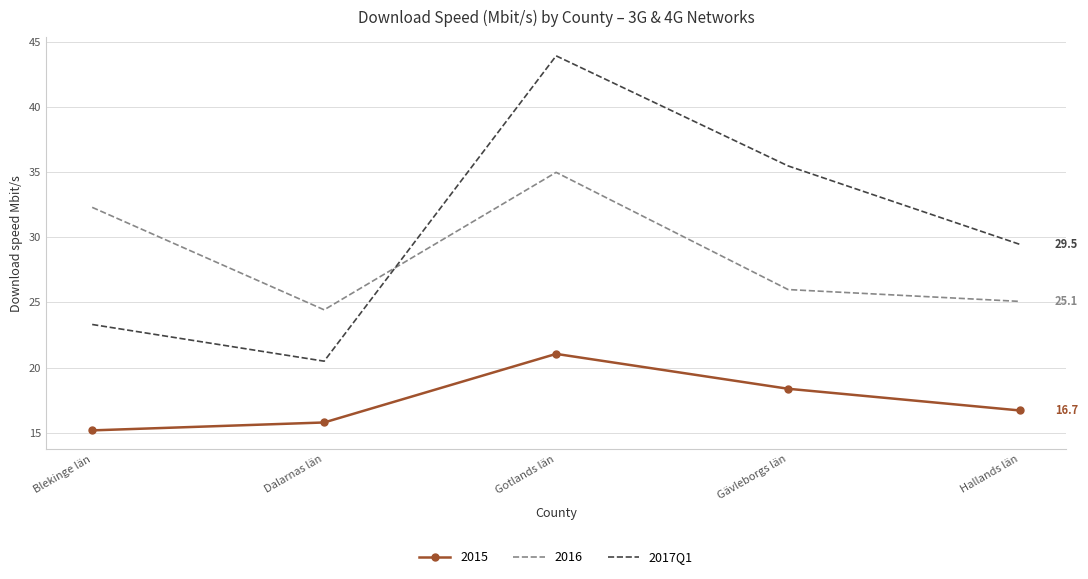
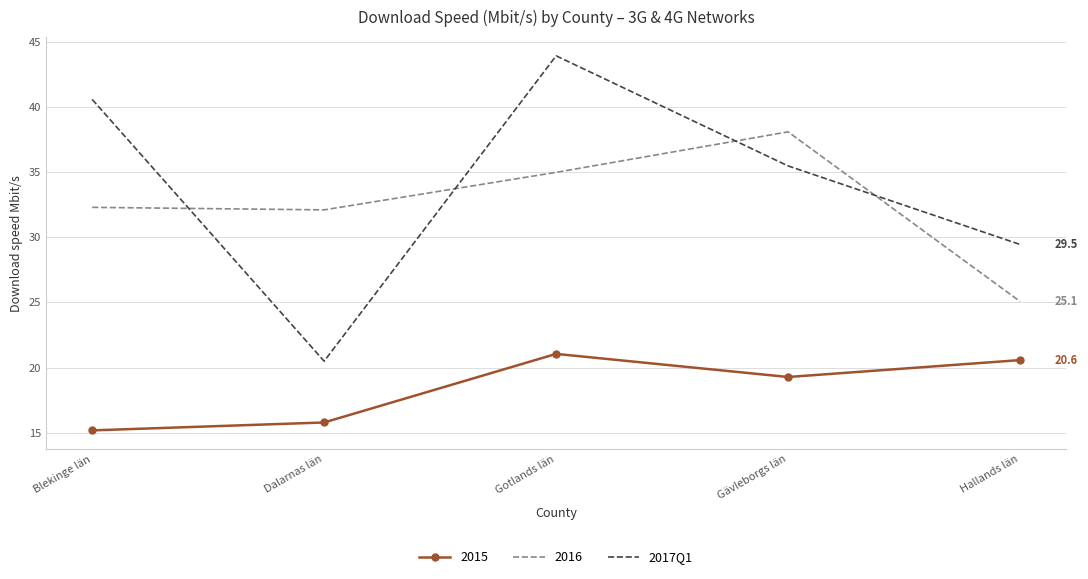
2017Q1, Blekinge län: 23.3 -> 40.6
2016, Dalarnas län: 24.4 -> 32.1
2015, Gävleborgs län: 18.4 -> 19.3
2016, Gävleborgs län: 26.0 -> 38.1
2015, Hallands län: 16.7 -> 20.6
